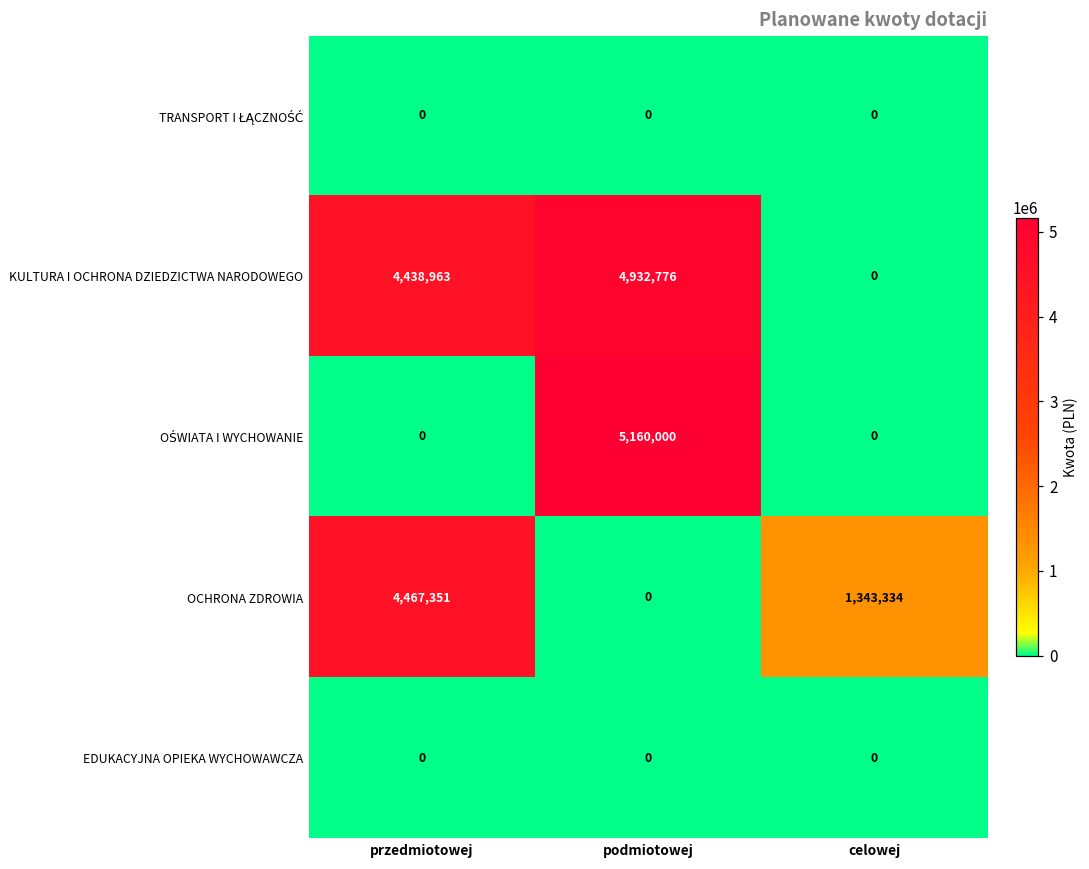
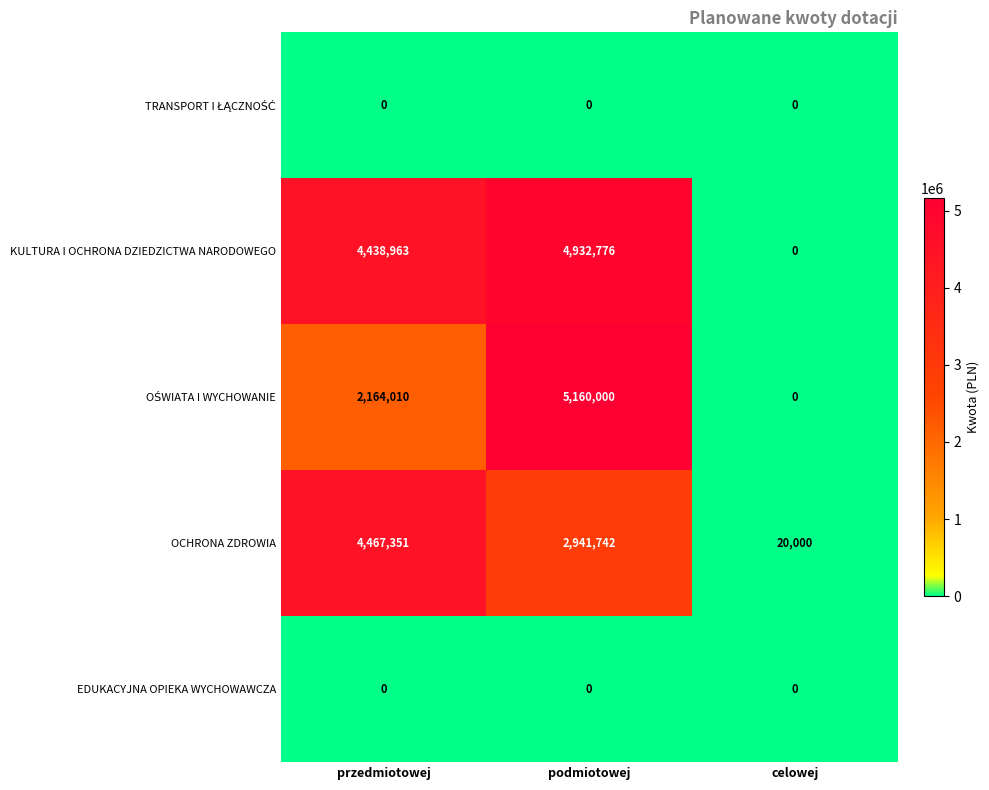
OŚWIATA I WYCHOWANIE, przedmiotowej: 0 -> 2,164,010
OCHRONA ZDROWIA, podmiotowej: 0 -> 2,941,742
OCHRONA ZDROWIA, celowej: 1,343,334 -> 20,000
